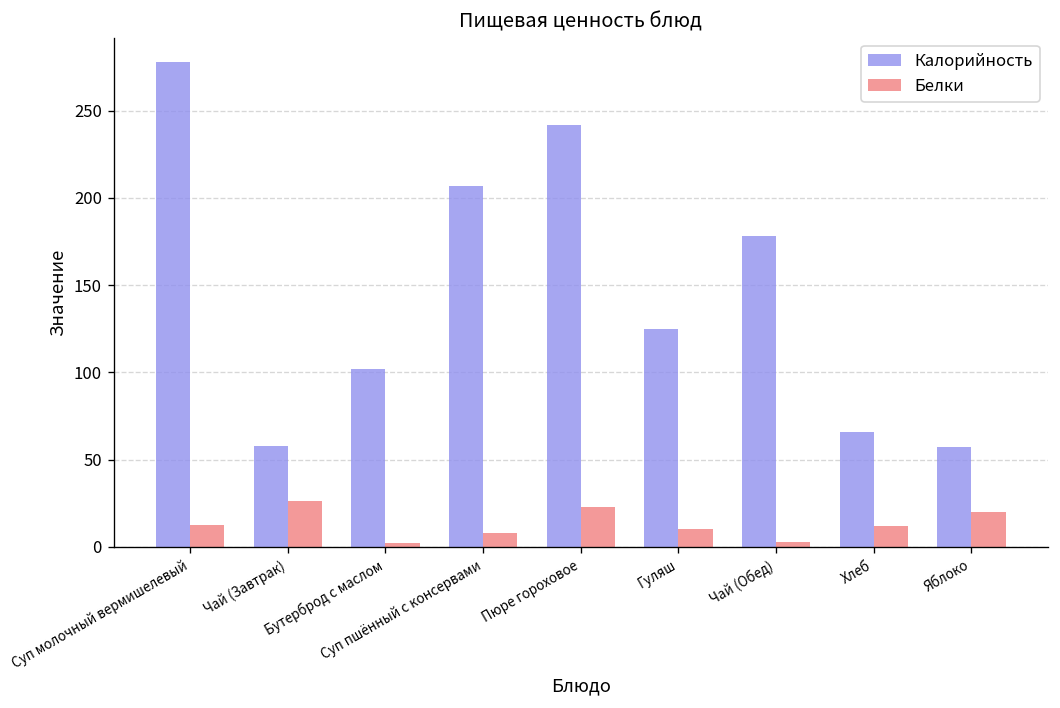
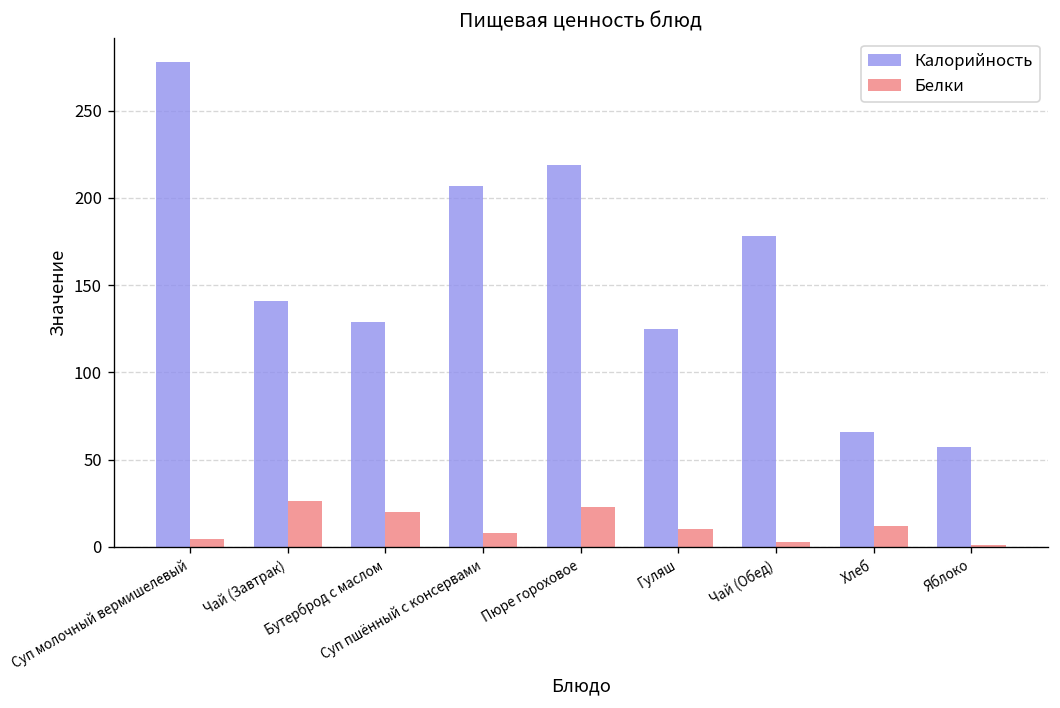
Белки, Суп молочный вермишелевый: 12 -> 5
Калорийность, Чай (Завтрак): 58 -> 141
Калорийность, Бутерброд с маслом: 102 -> 129
Белки, Бутерброд с маслом: 2 -> 20
Калорийность, Пюре гороховое: 242 -> 219
Белки, Яблоко: 20 -> 1
